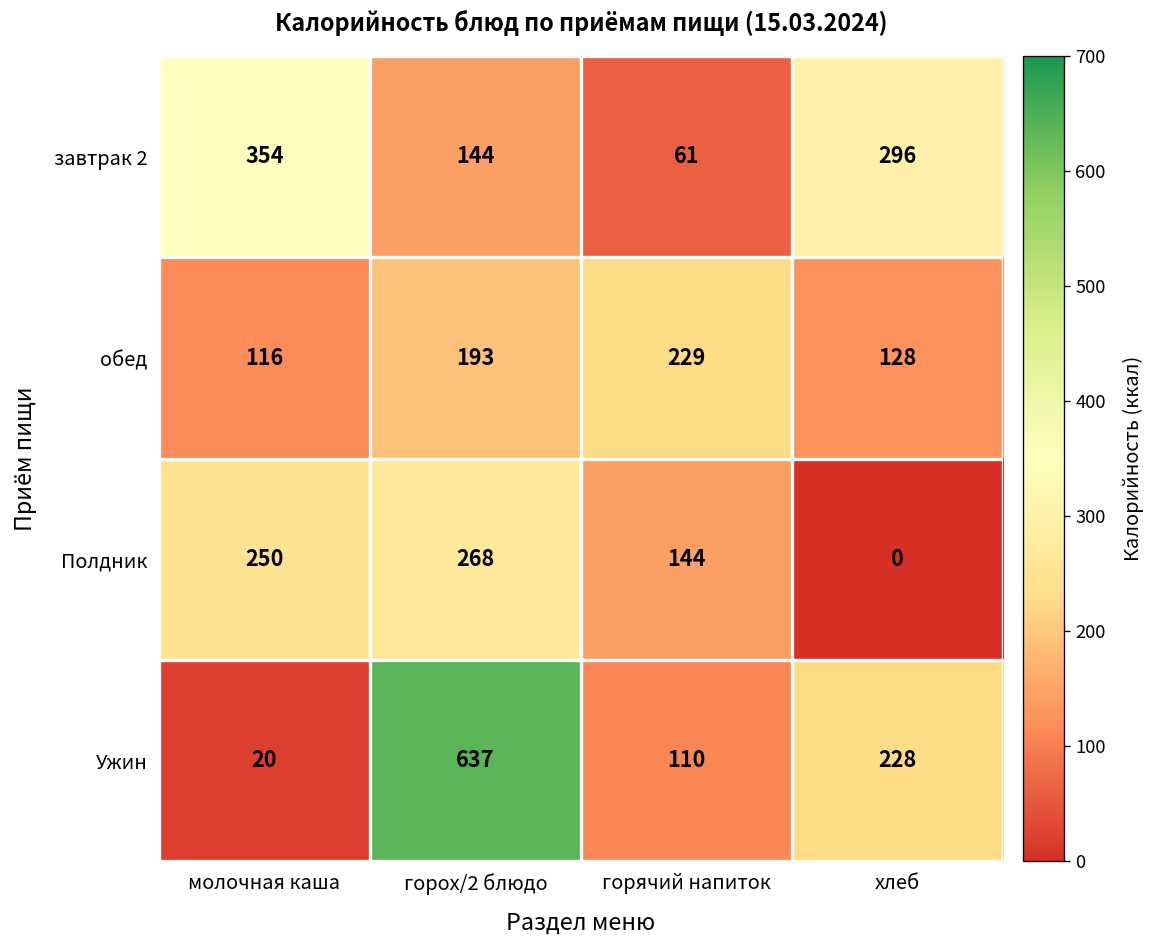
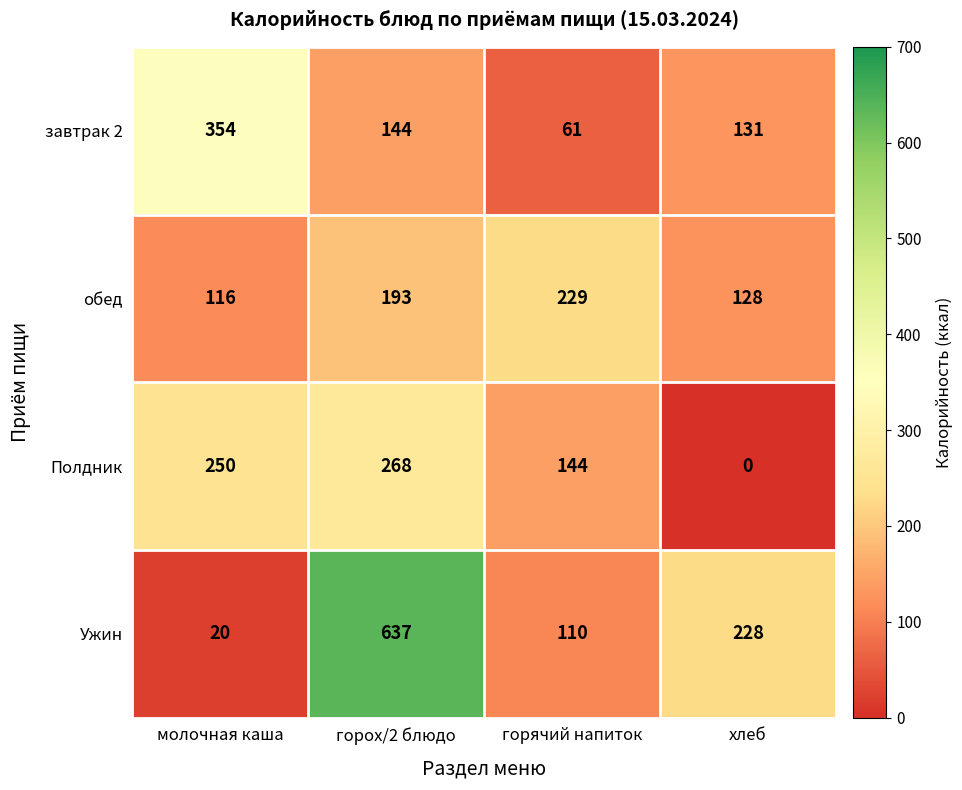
завтрак 2, хлеб: 296 -> 131
